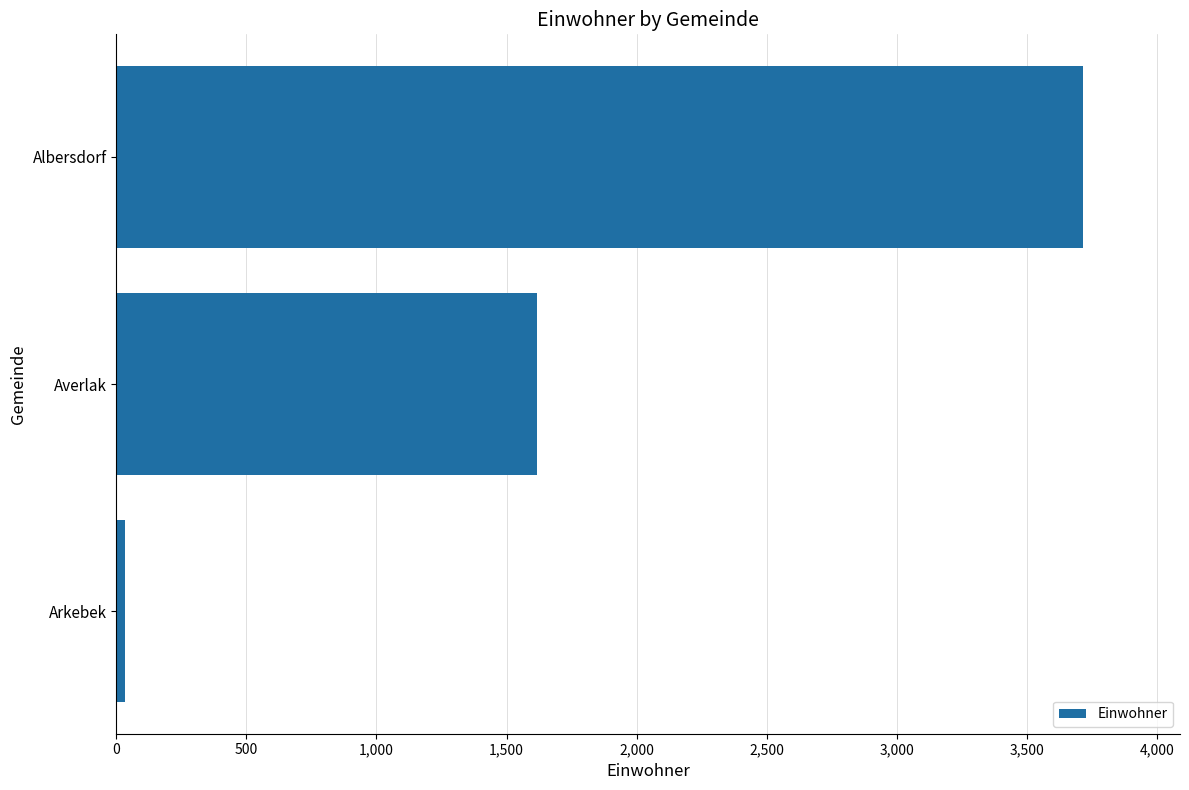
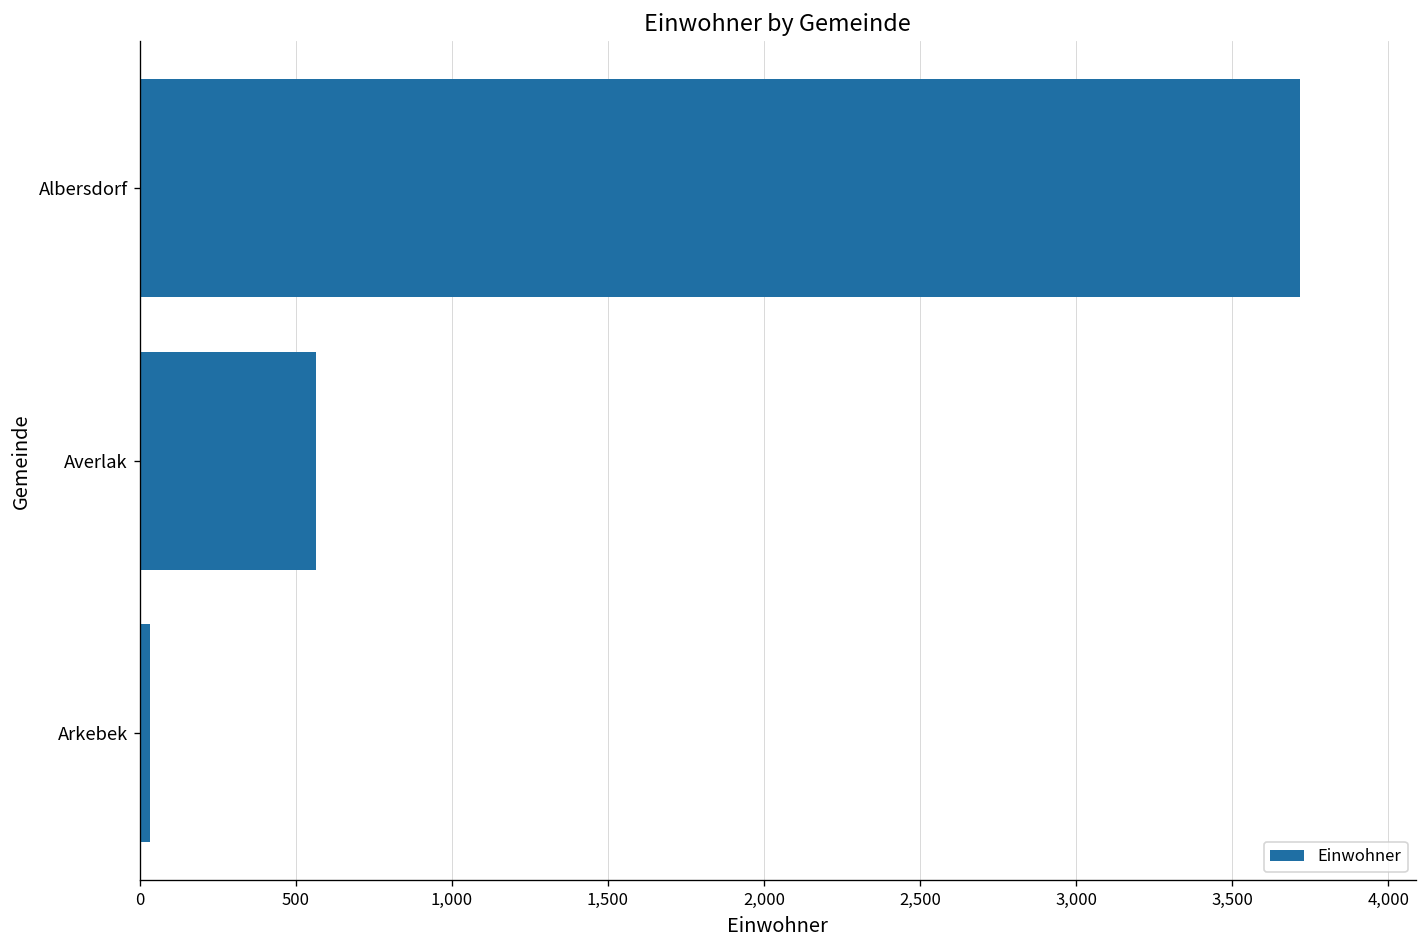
Averlak: 1,620 -> 570
